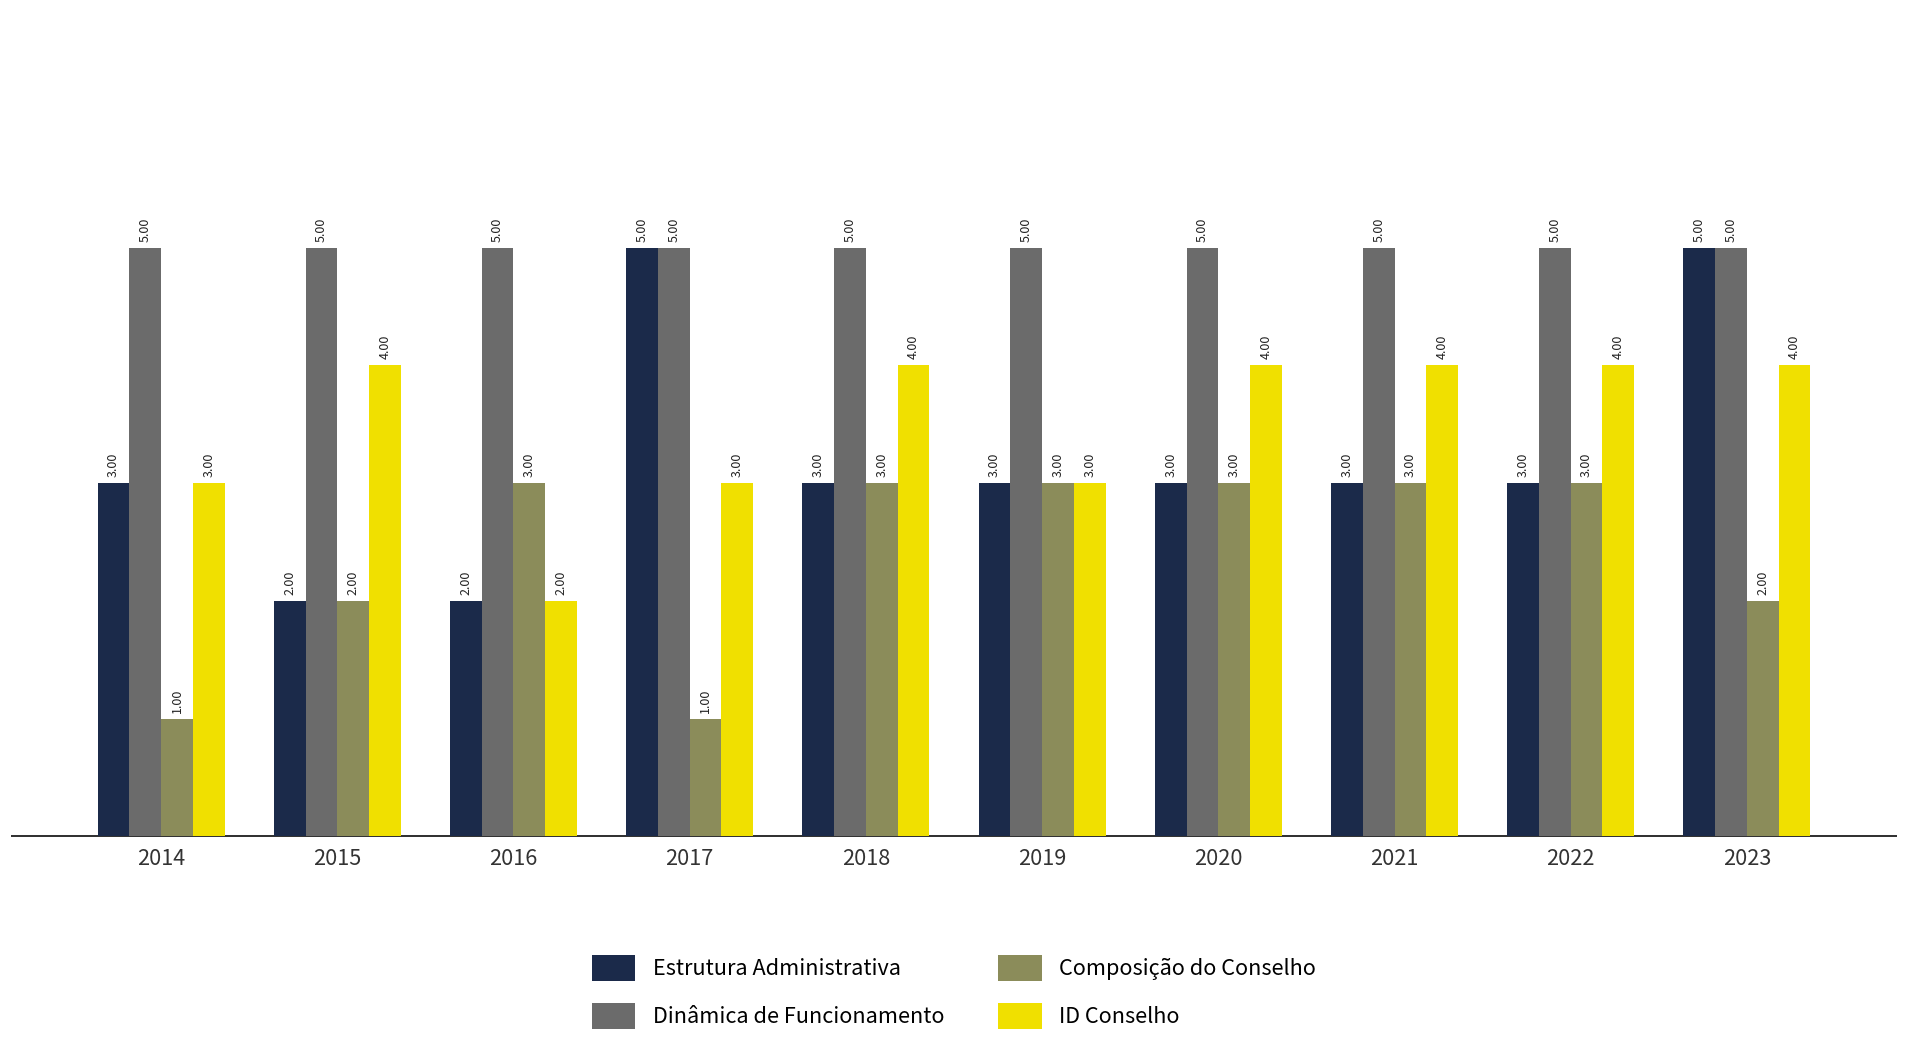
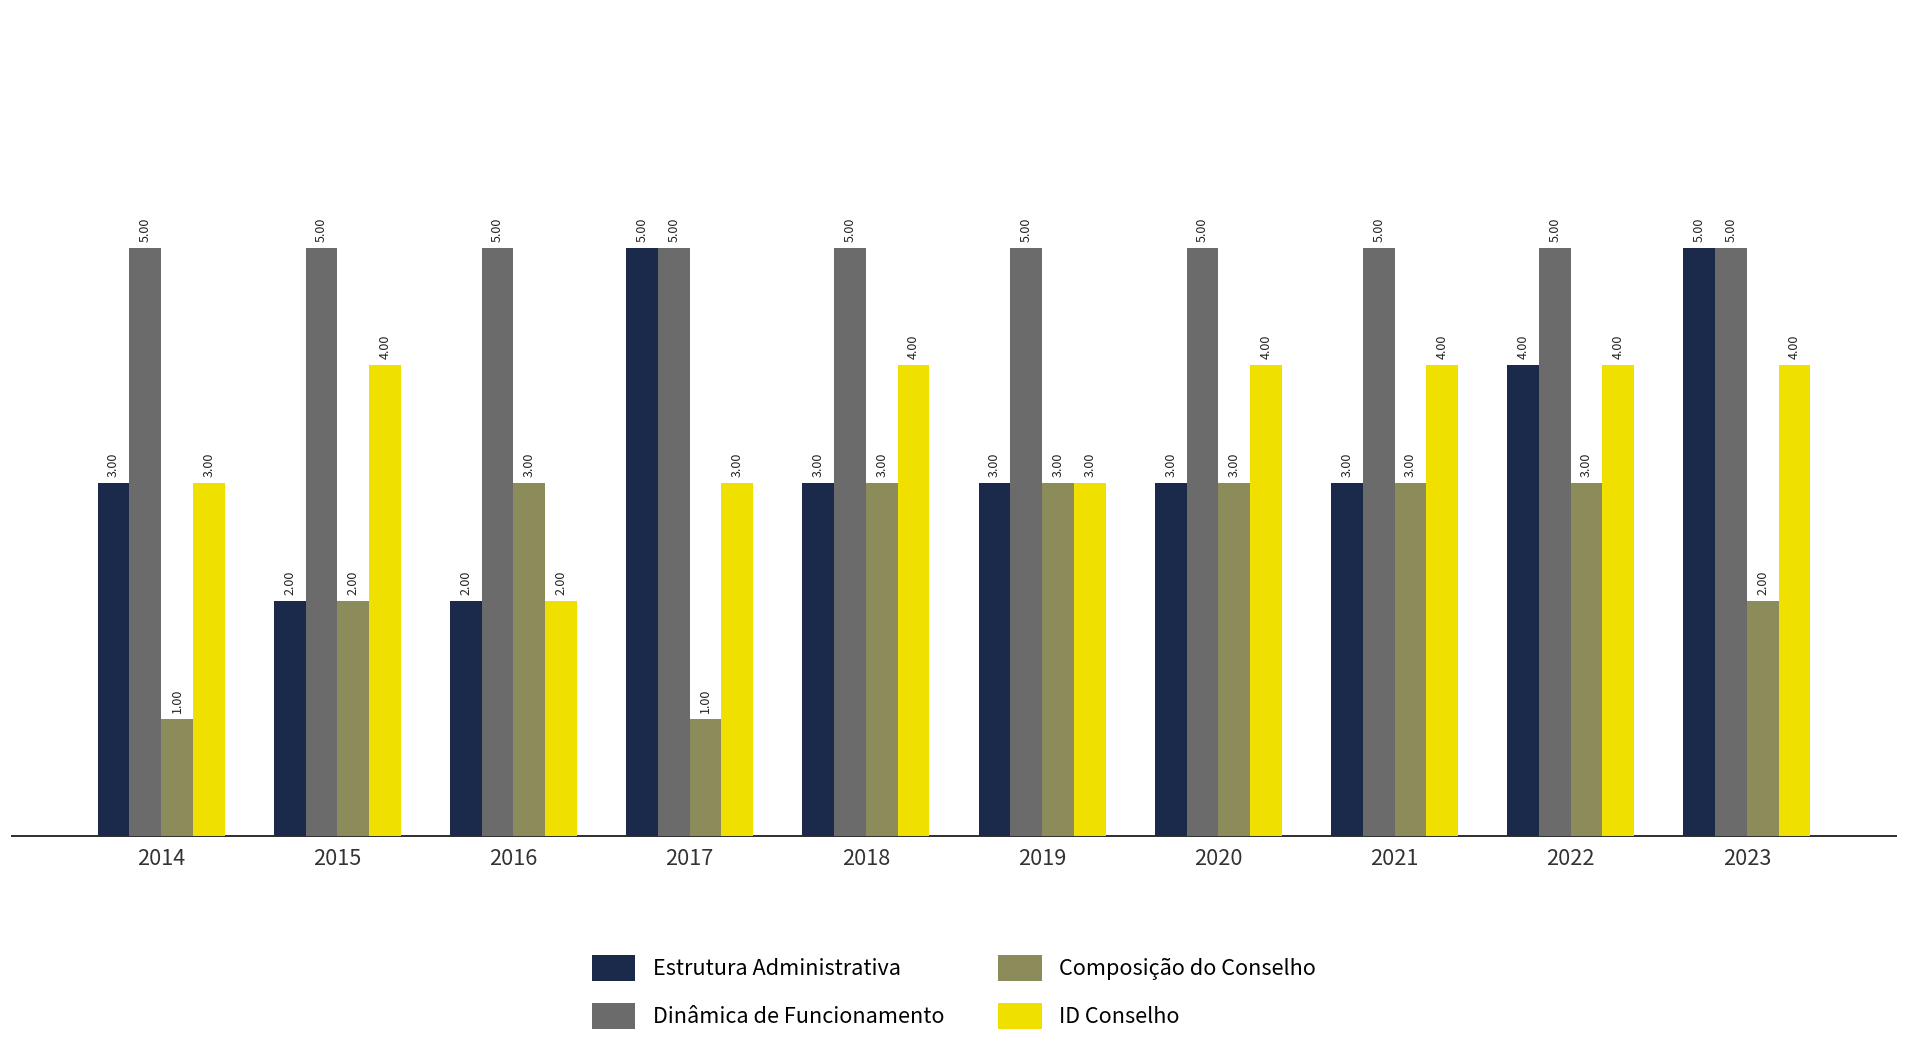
Estrutura Administrativa, 2022: 3.00 -> 4.00
